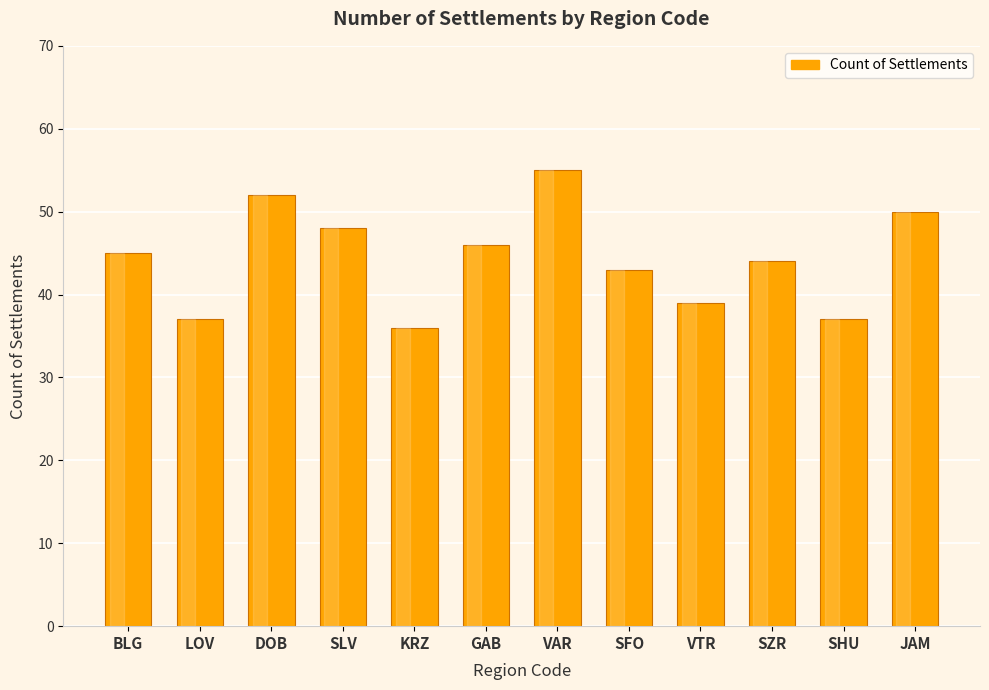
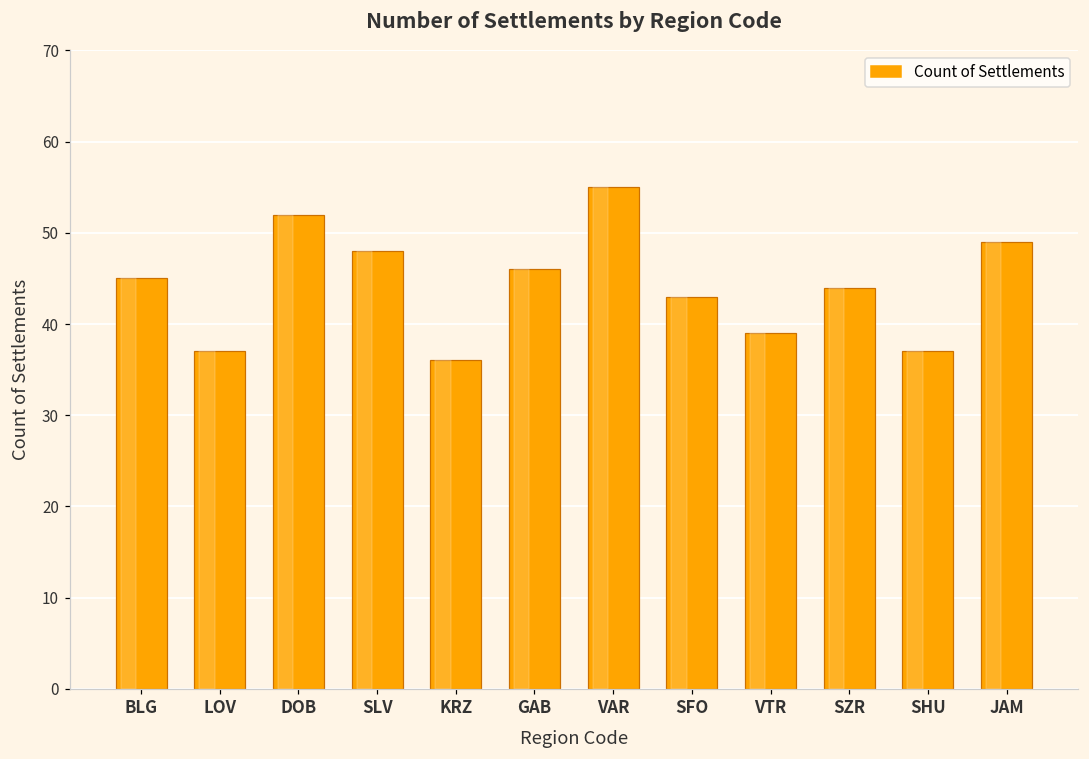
JAM: 50 -> 49
